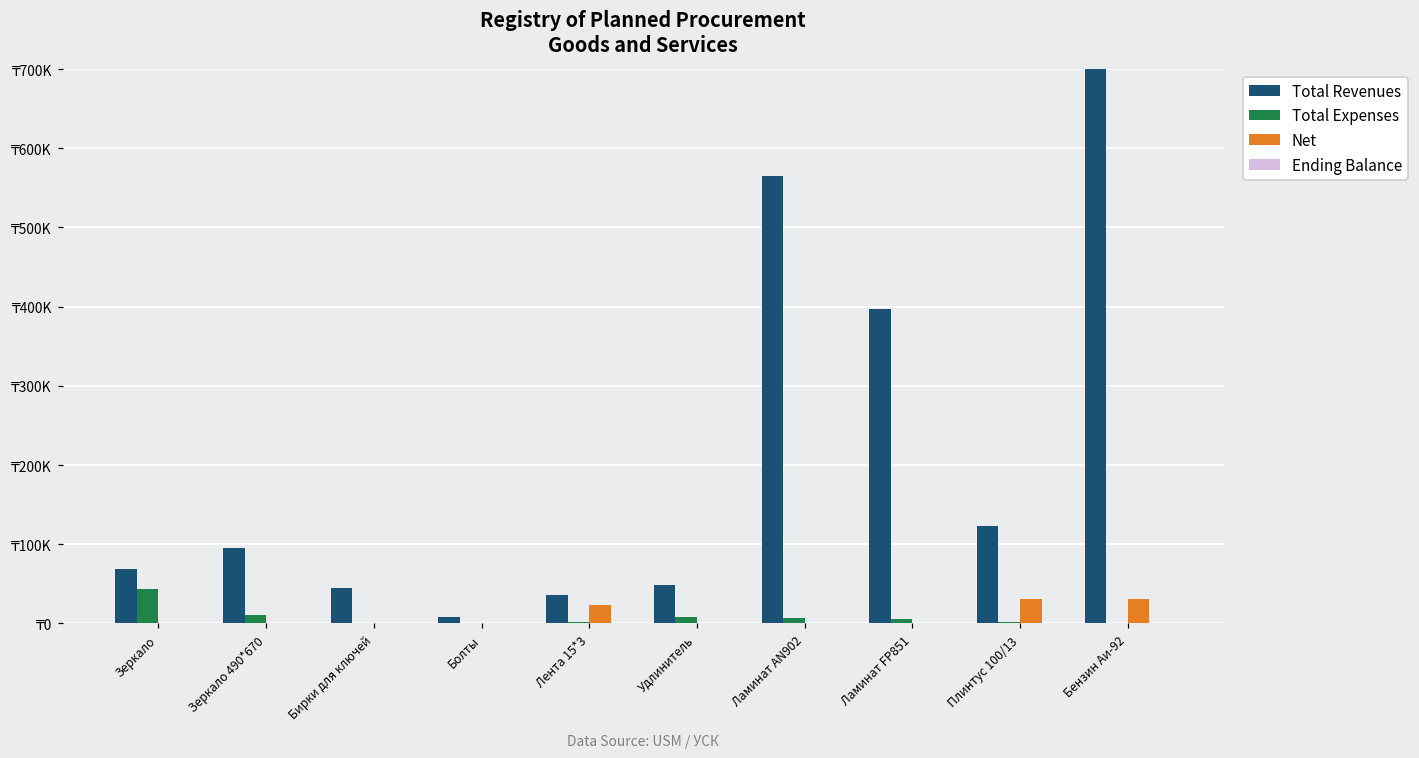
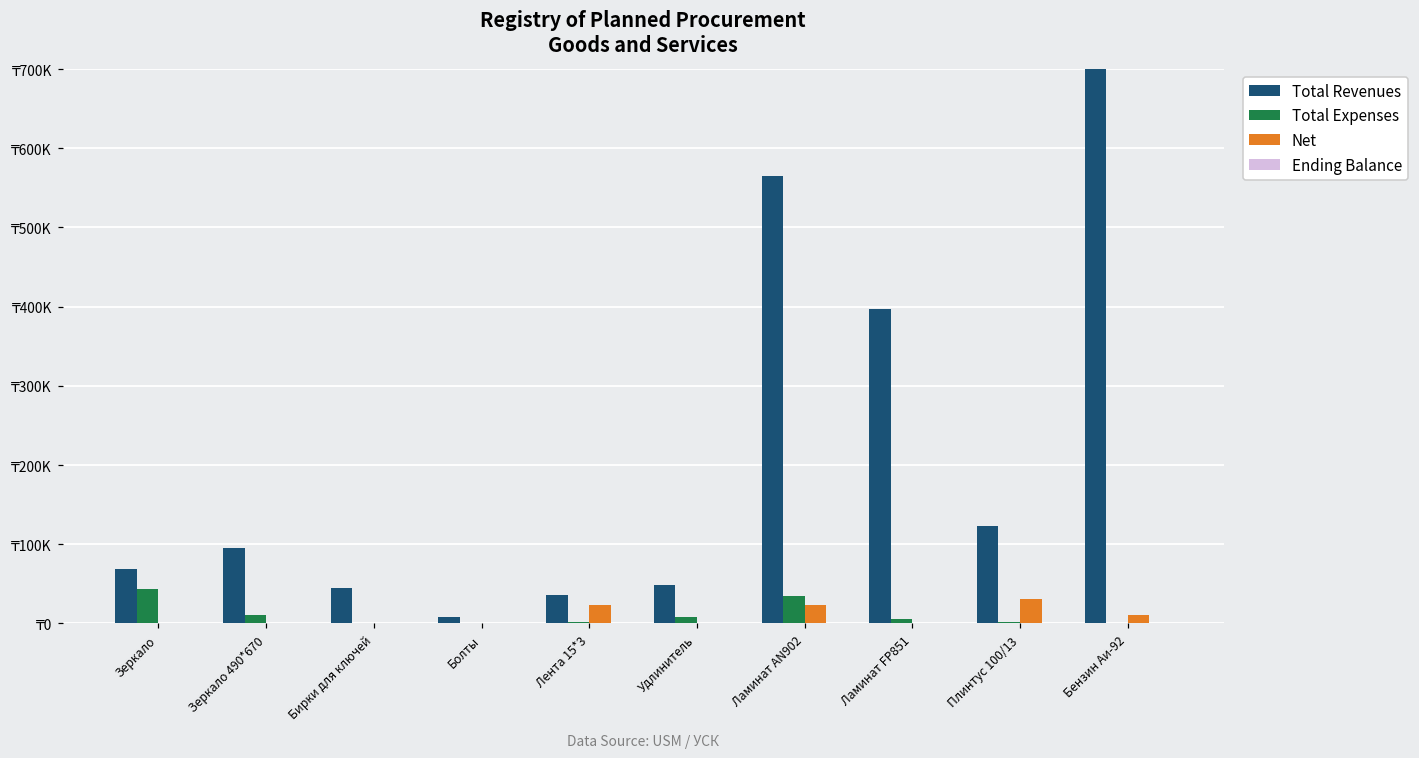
Total Expenses, Ламинат AN902: ₸10000 -> ₸30000
Net, Ламинат AN902: ₸0 -> ₸20000
Net, Бензин Аи-92: ₸30000 -> ₸10000
